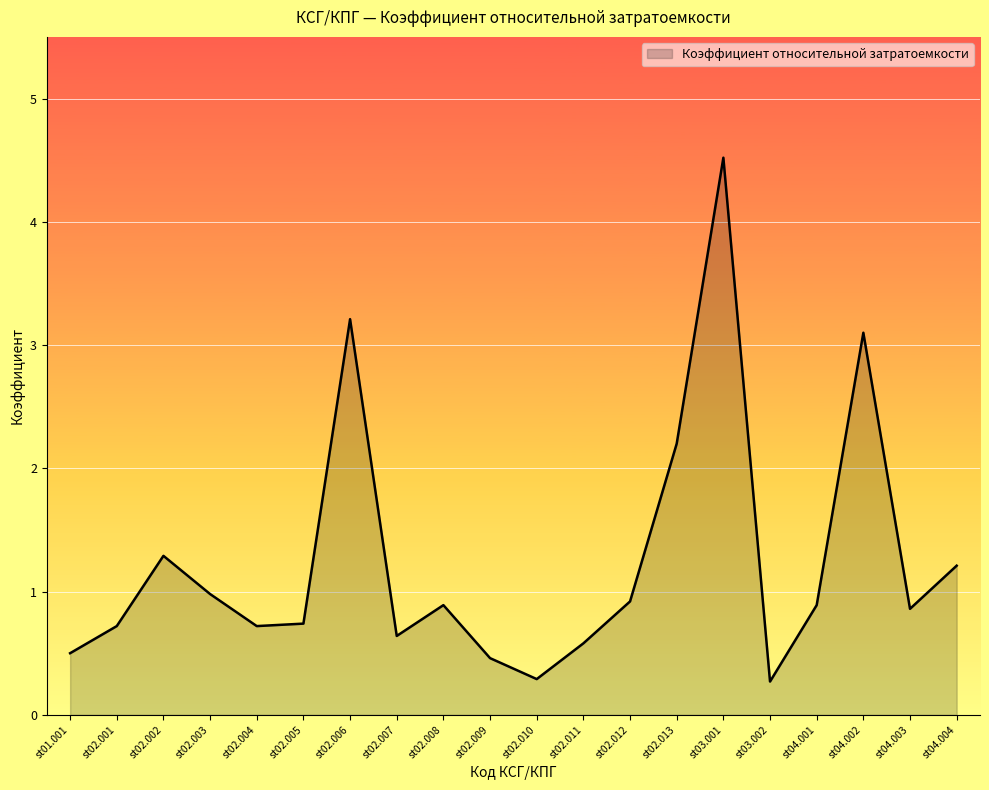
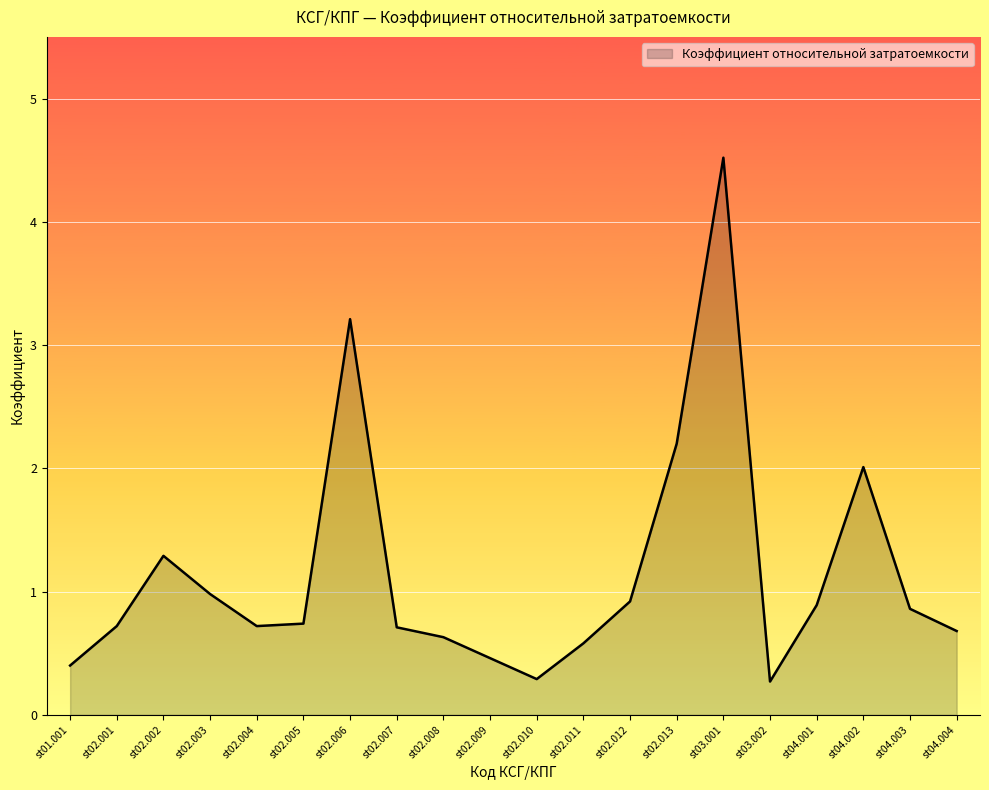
st01.001: 0.5 -> 0.4
st02.007: 0.64 -> 0.71
st02.008: 0.89 -> 0.63
st04.002: 3.10 -> 2.01
st04.004: 1.21 -> 0.68
